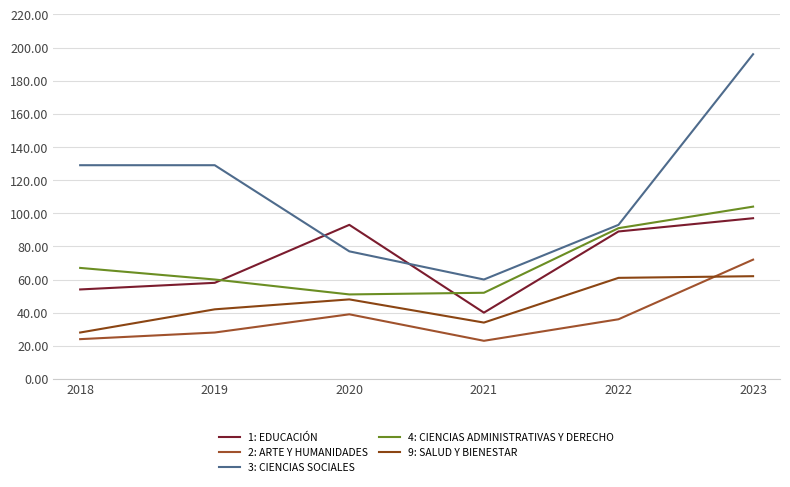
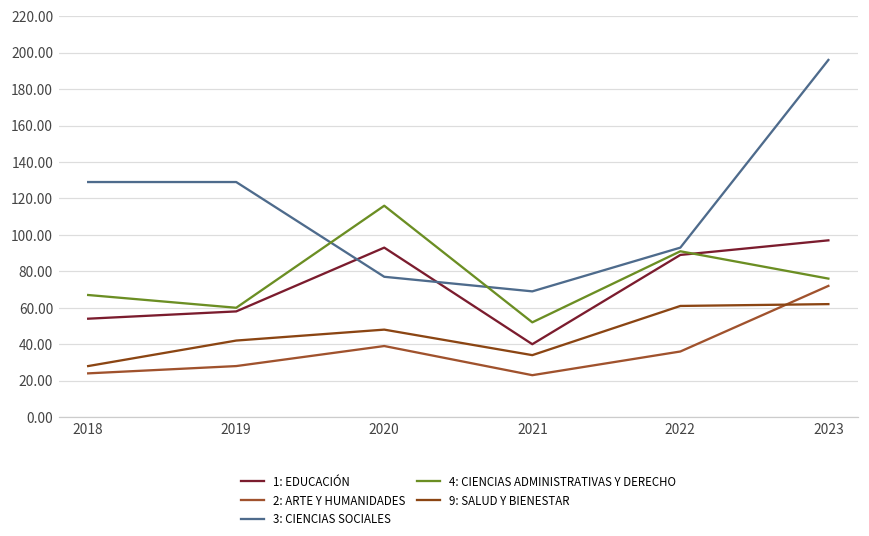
4: CIENCIAS ADMINISTRATIVAS Y DERECHO, 2020: 51 -> 116
3: CIENCIAS SOCIALES, 2021: 60 -> 69
4: CIENCIAS ADMINISTRATIVAS Y DERECHO, 2023: 104 -> 76
